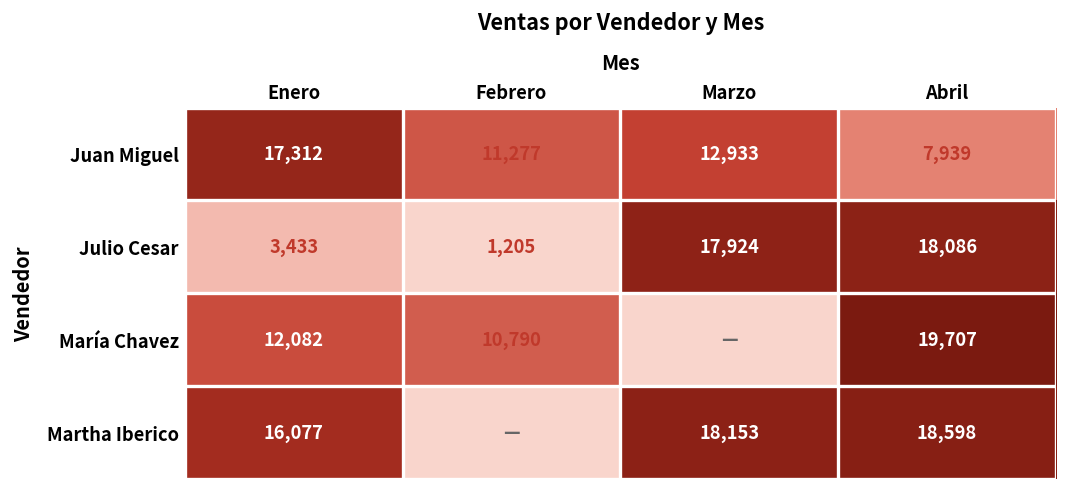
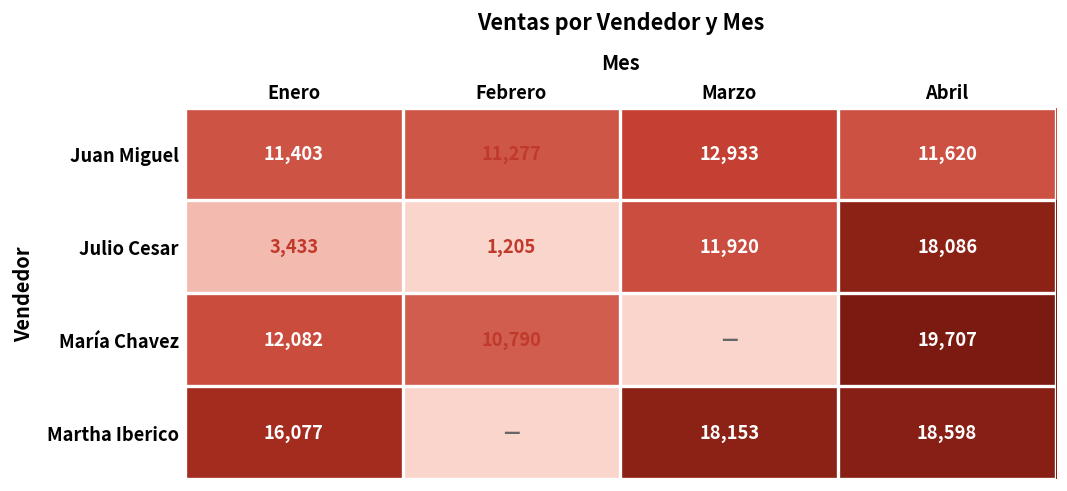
Juan Miguel, Enero: 17,312 -> 11,403
Juan Miguel, Abril: 7,939 -> 11,620
Julio Cesar, Marzo: 17,924 -> 11,920
